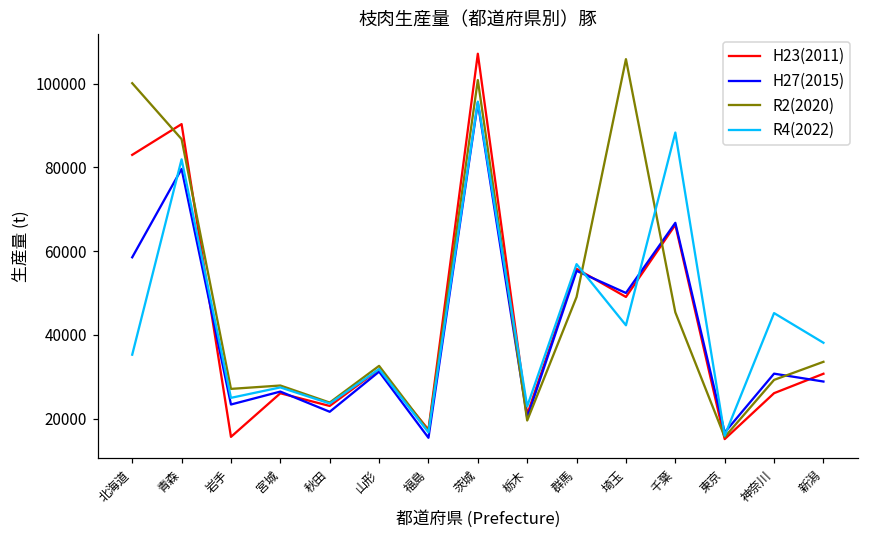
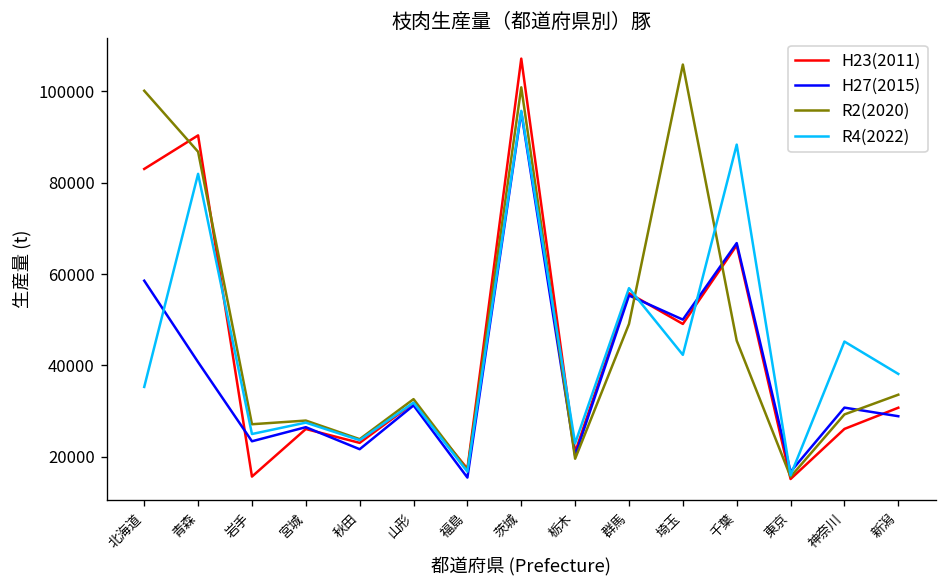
H27(2015), 青森: 80000 -> 41000
